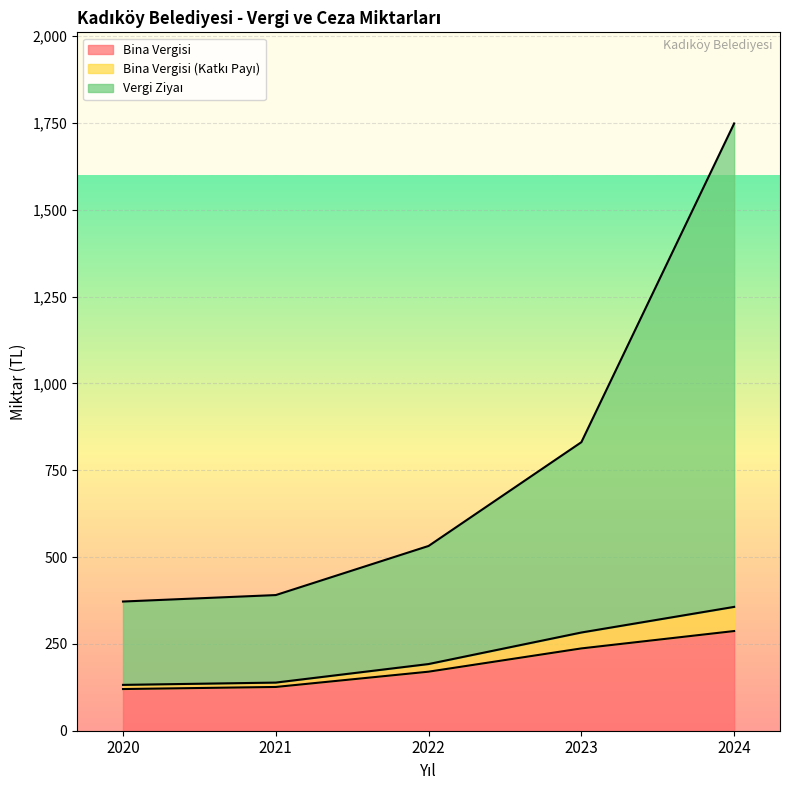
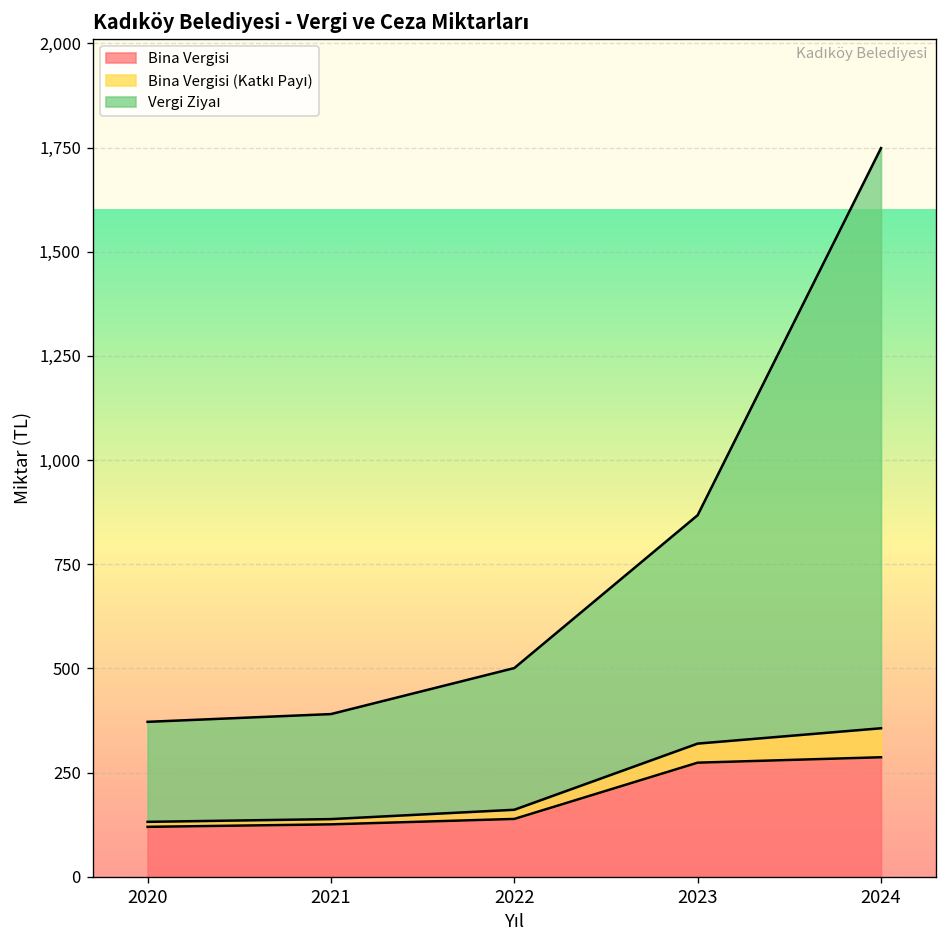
Bina Vergisi, 2022: 170 -> 140
Bina Vergisi, 2023: 240 -> 270
